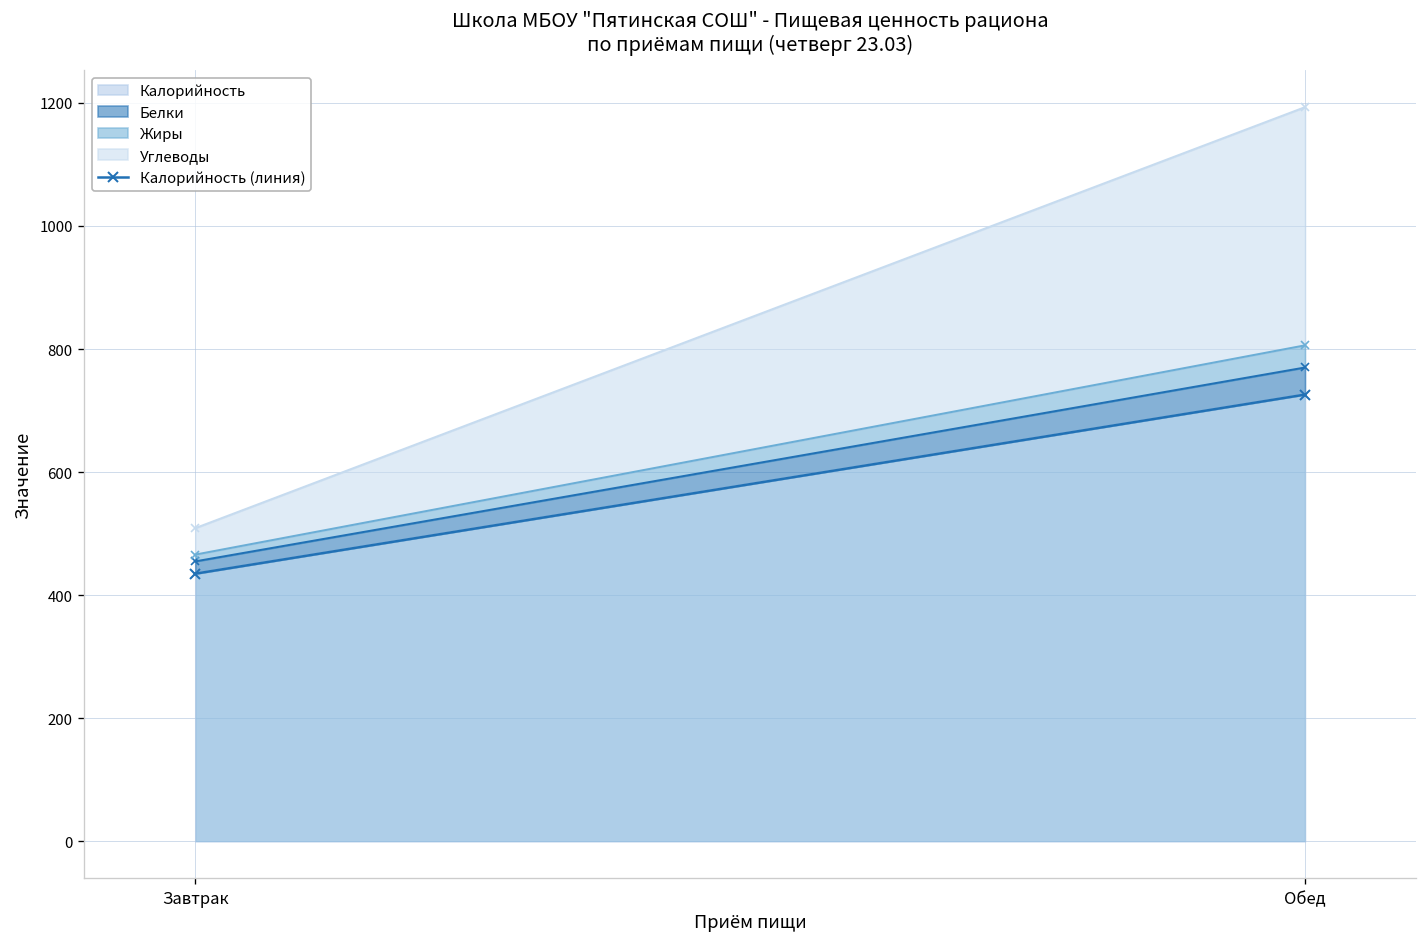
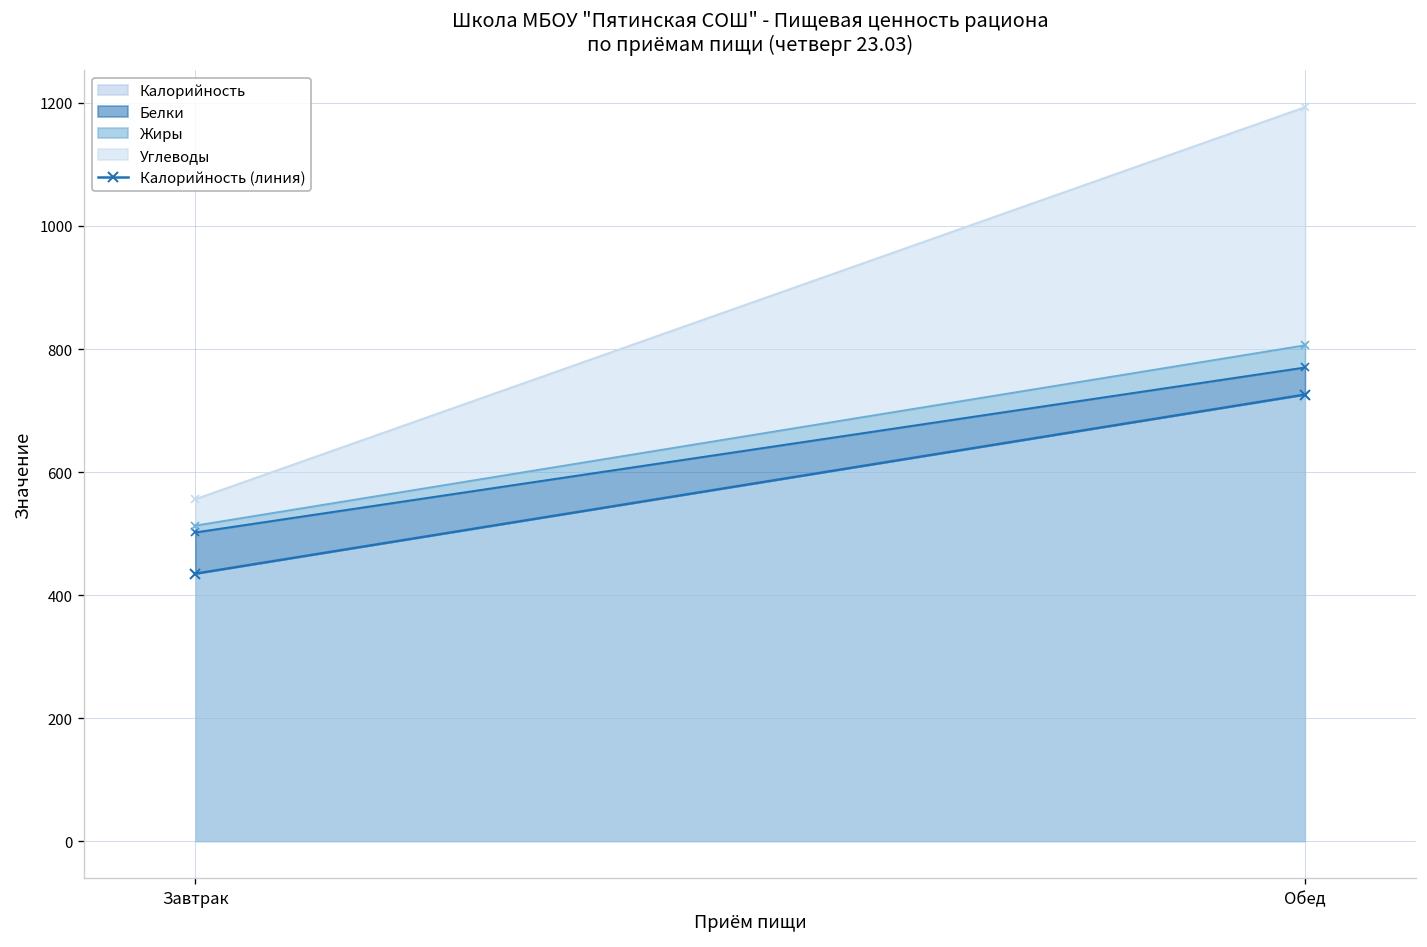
Белки, Завтрак: 20 -> 70
